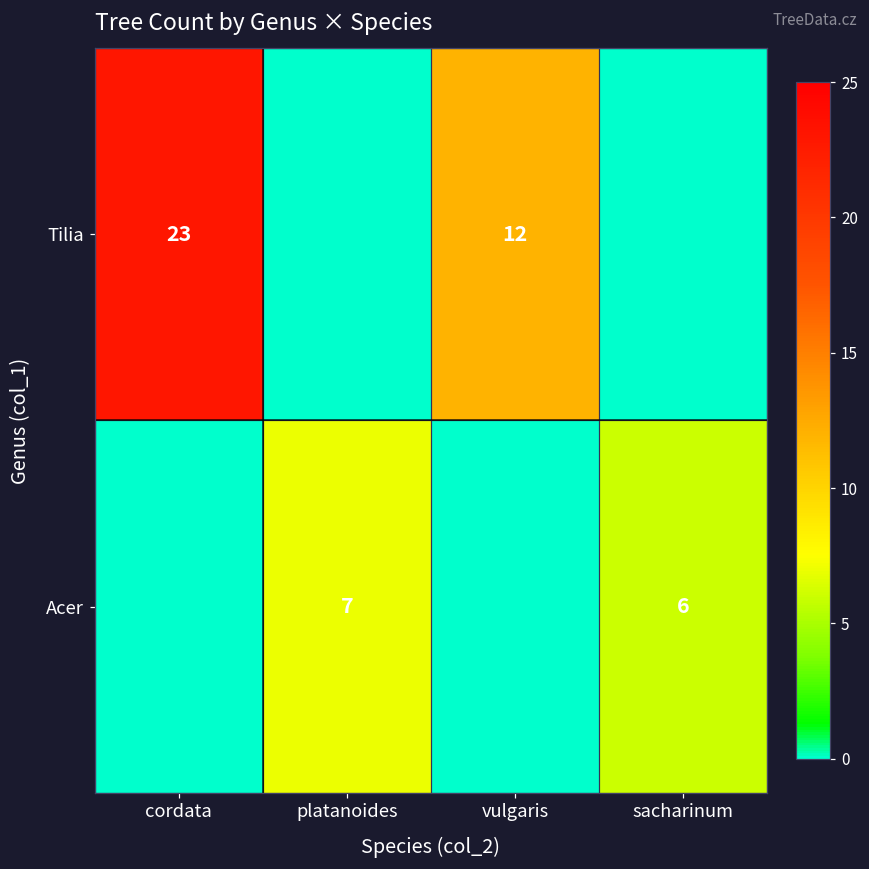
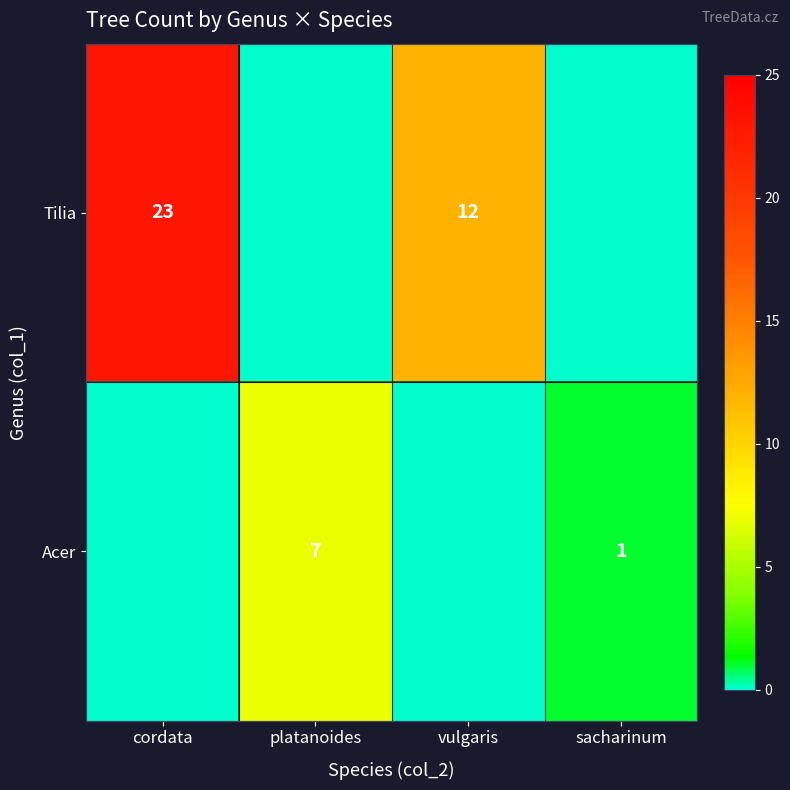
Acer, sacharinum: 6 -> 1
